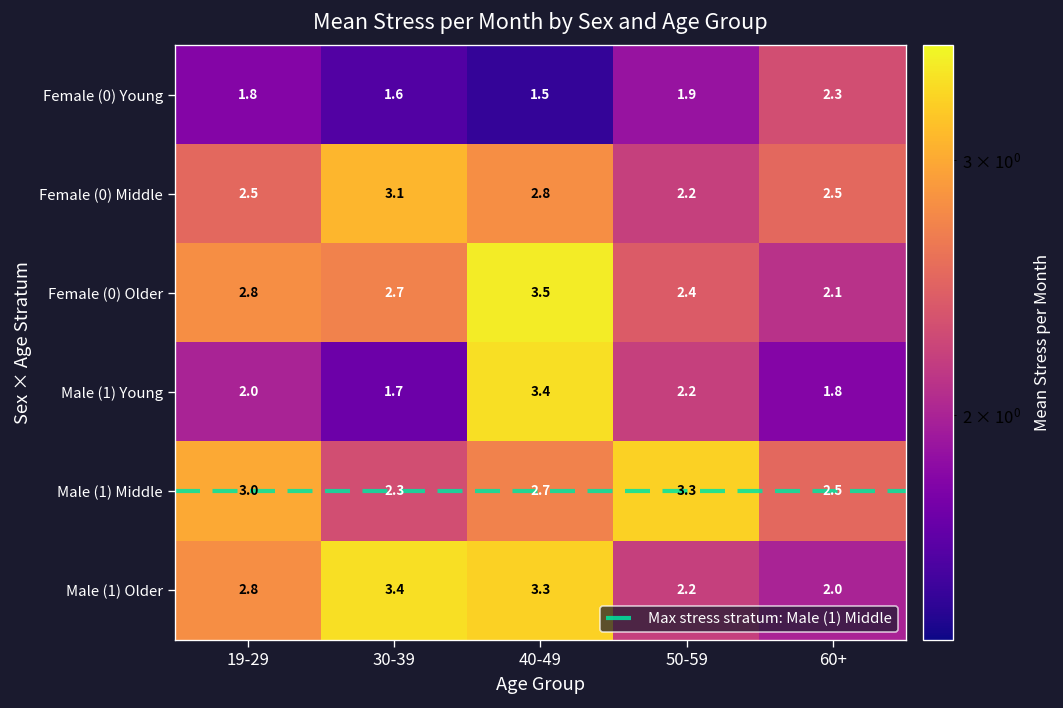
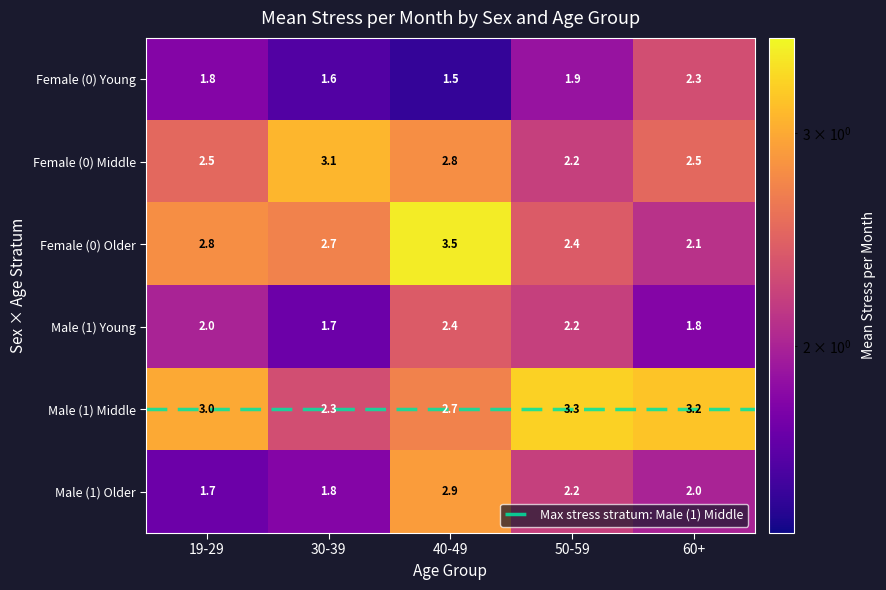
Male (1) Young, 40-49: 3.4 -> 2.4
Male (1) Middle, 60+: 2.5 -> 3.2
Male (1) Older, 19-29: 2.8 -> 1.7
Male (1) Older, 30-39: 3.4 -> 1.8
Male (1) Older, 40-49: 3.3 -> 2.9
